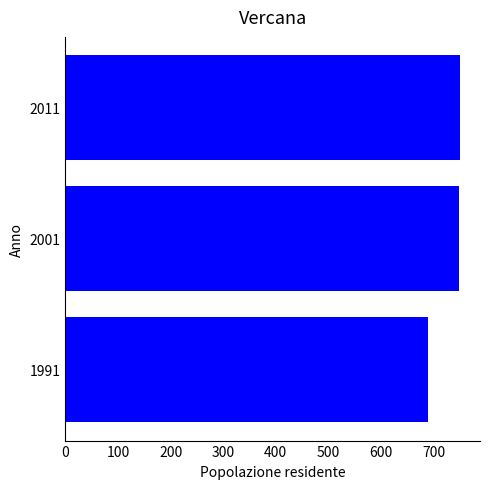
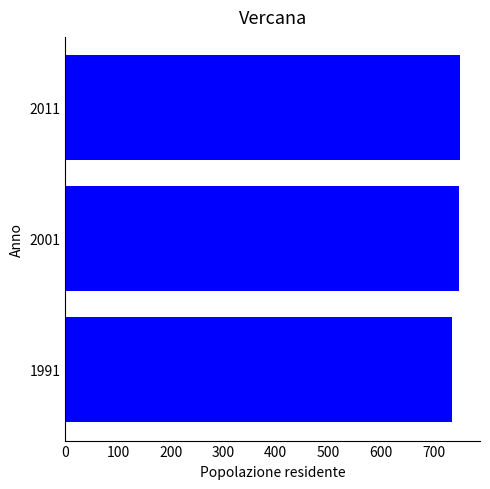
1991: 690 -> 740
